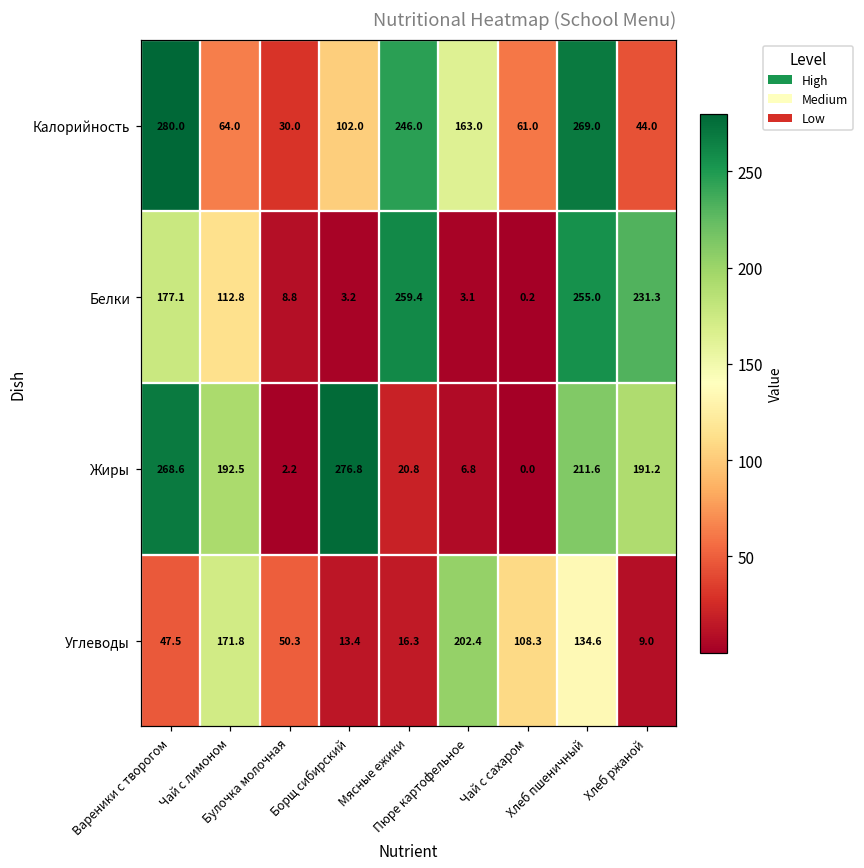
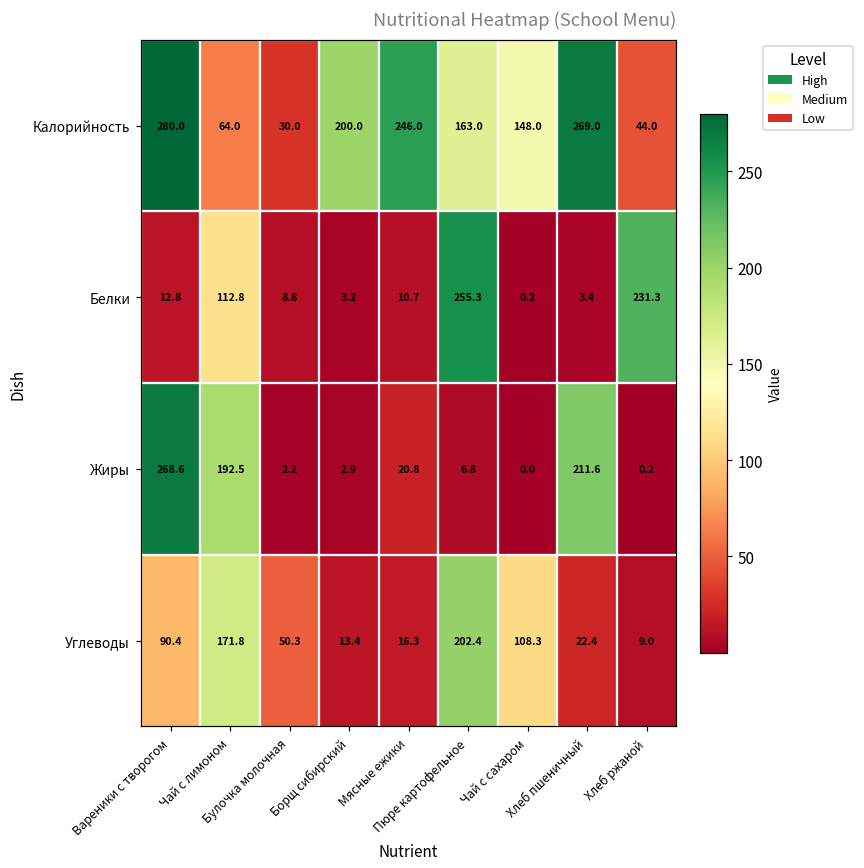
Калорийность, Борщ сибирский: 102.0 -> 200.0
Калорийность, Чай с сахаром: 61.0 -> 148.0
Белки, Вареники с творогом: 177.1 -> 12.8
Белки, Мясные ежики: 259.4 -> 10.7
Белки, Пюре картофельное: 3.1 -> 255.3
Белки, Хлеб пшеничный: 255.0 -> 3.4
Жиры, Борщ сибирский: 276.8 -> 2.9
Жиры, Хлеб ржаной: 191.2 -> 0.2
Углеводы, Вареники с творогом: 47.5 -> 90.4
Углеводы, Хлеб пшеничный: 134.6 -> 22.4
